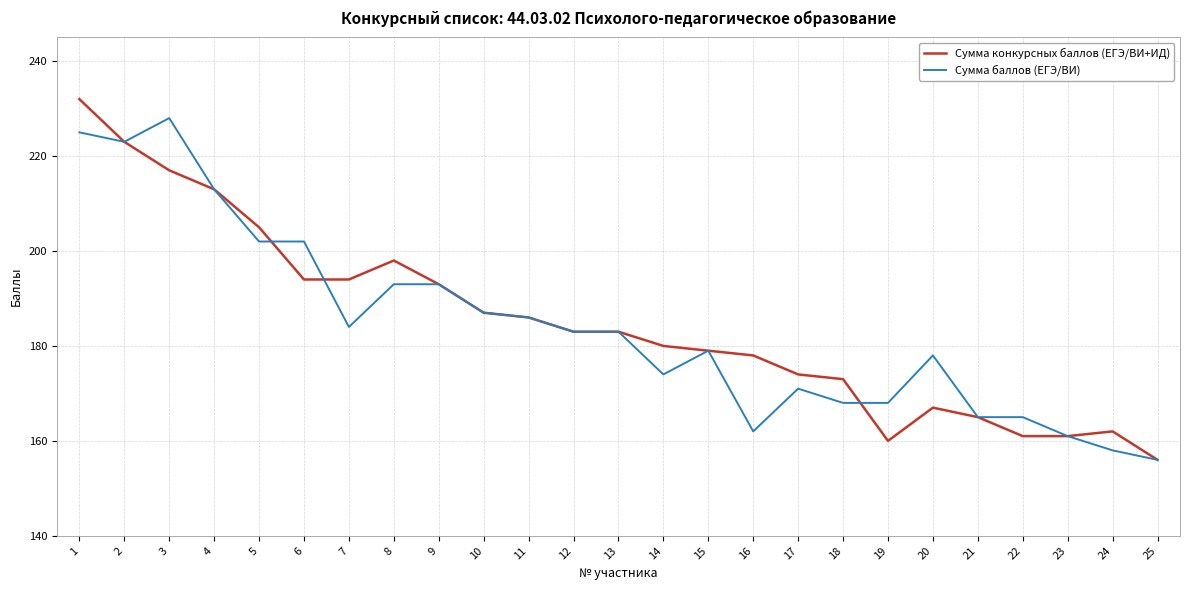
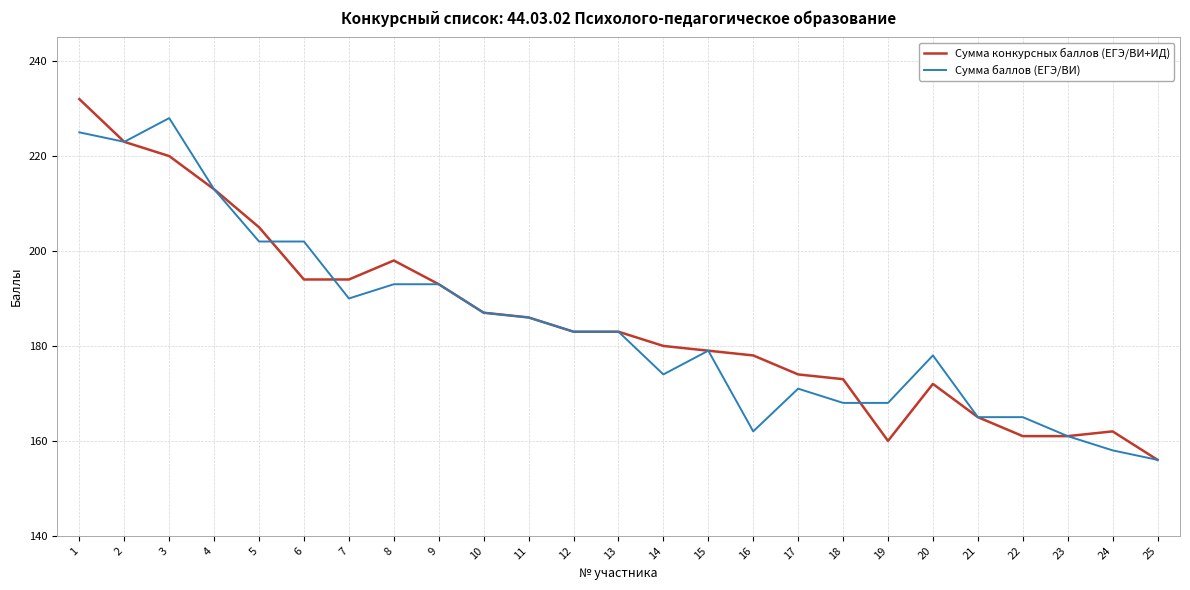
Сумма конкурсных баллов (ЕГЭ/ВИ+ИД), 3: 217 -> 220
Сумма баллов (ЕГЭ/ВИ), 7: 184 -> 190
Сумма конкурсных баллов (ЕГЭ/ВИ+ИД), 20: 167 -> 172
